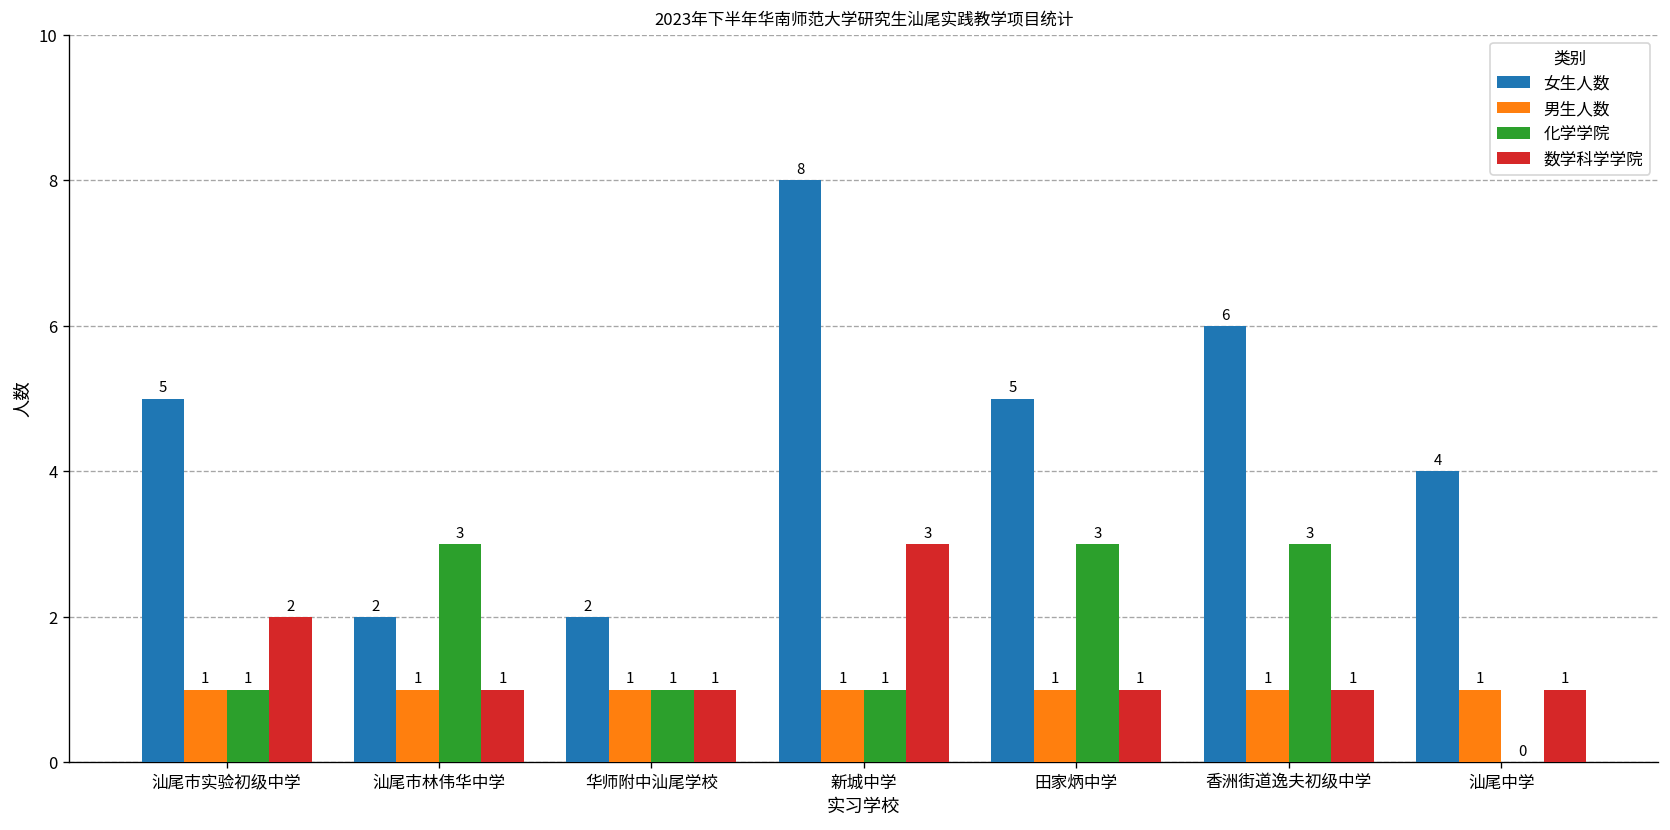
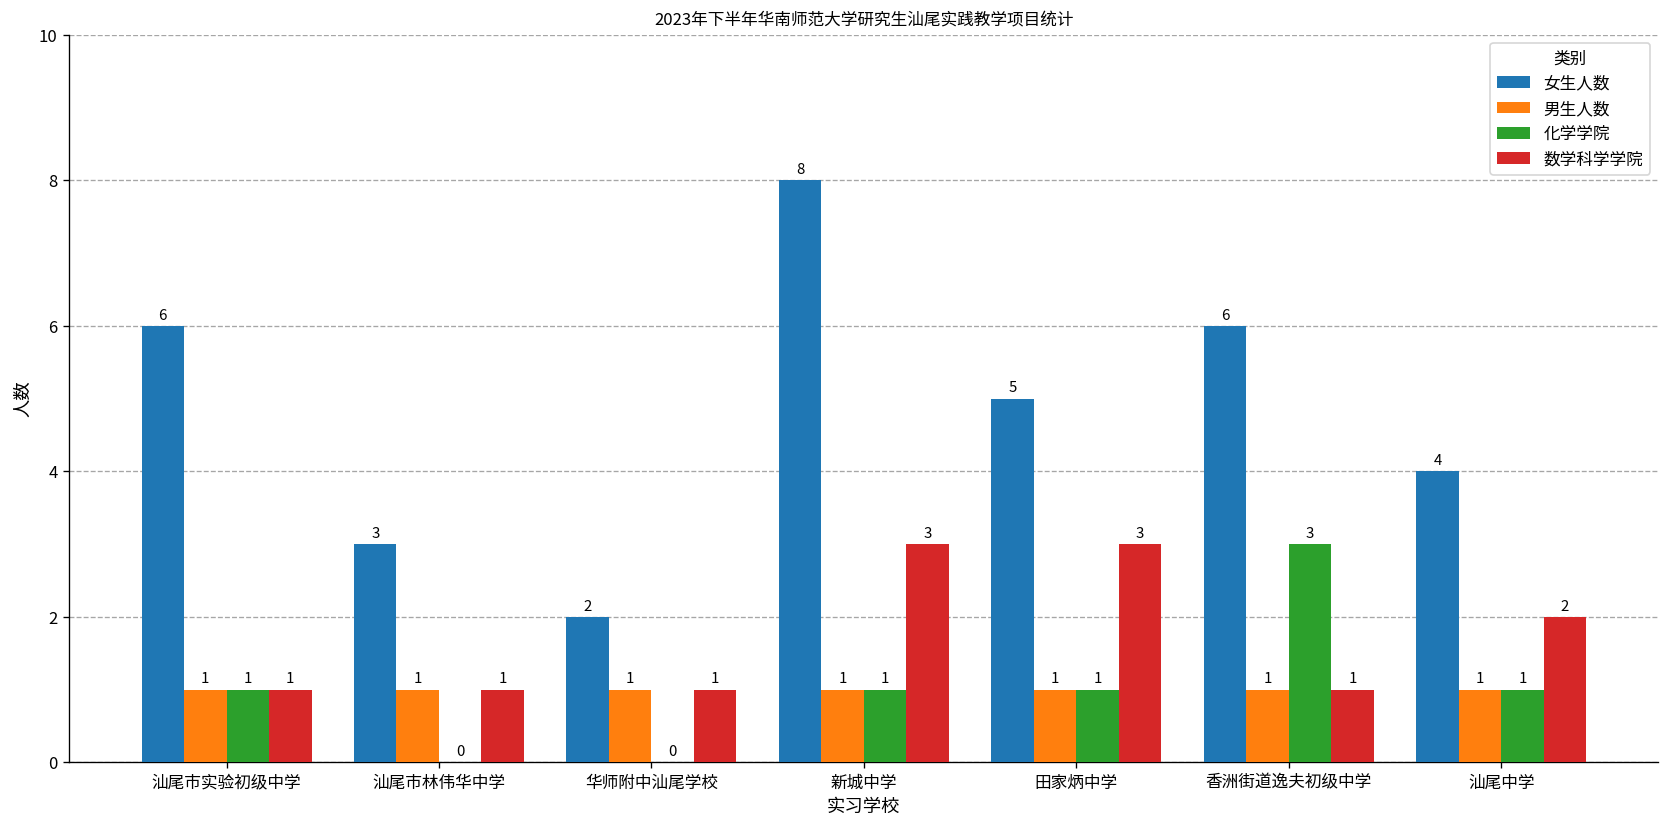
女生人数, 汕尾市实验初级中学: 5 -> 6
数学科学学院, 汕尾市实验初级中学: 2 -> 1
女生人数, 汕尾市林伟华中学: 2 -> 3
化学学院, 汕尾市林伟华中学: 3 -> 0
化学学院, 华师附中汕尾学校: 1 -> 0
化学学院, 田家炳中学: 3 -> 1
数学科学学院, 田家炳中学: 1 -> 3
化学学院, 汕尾中学: 0 -> 1
数学科学学院, 汕尾中学: 1 -> 2
